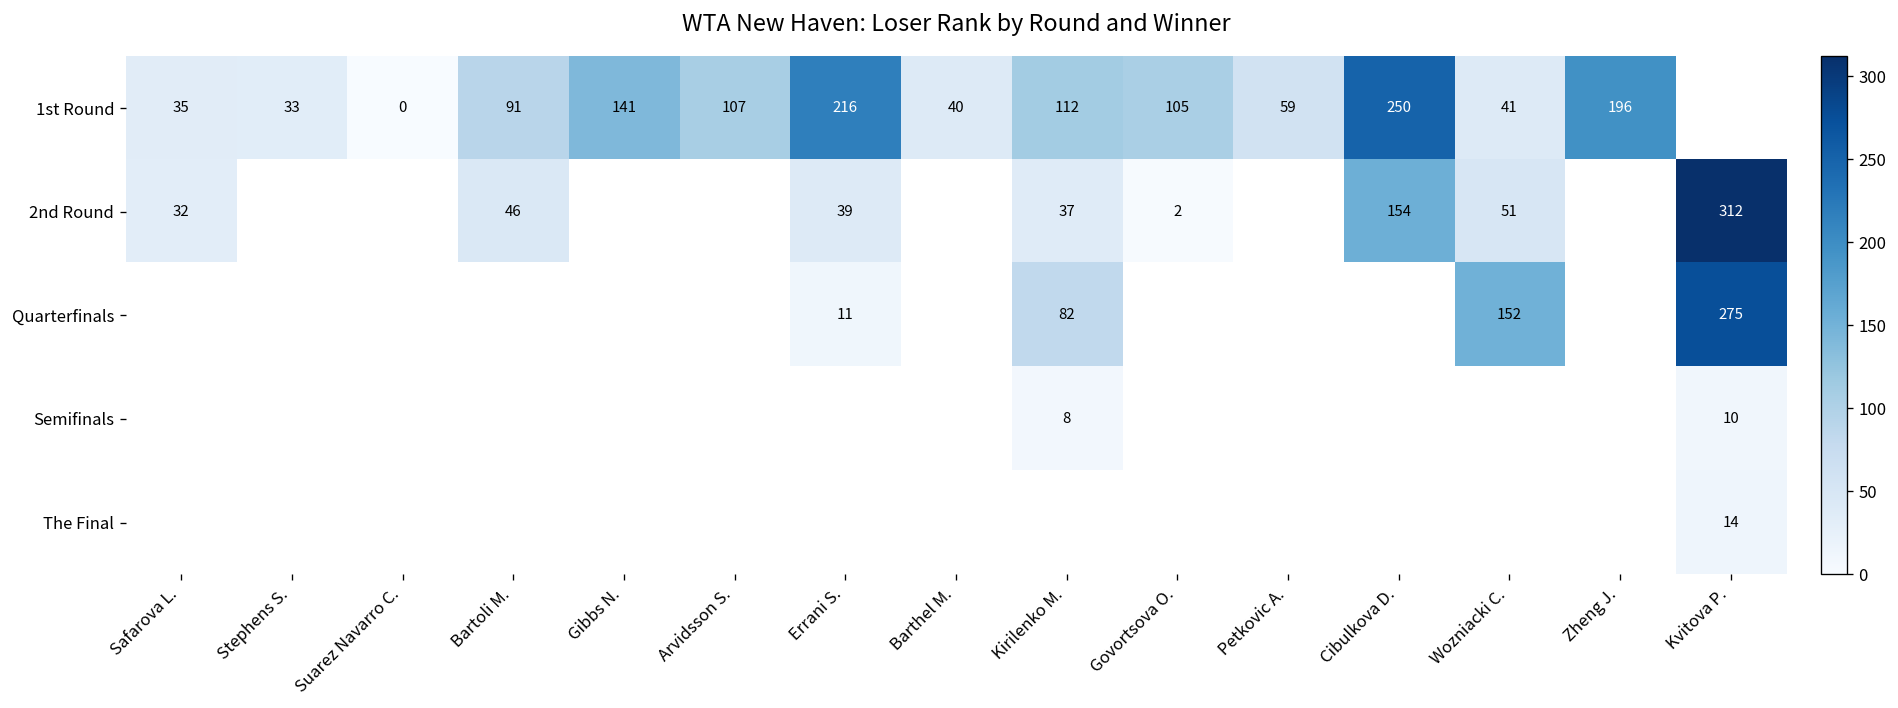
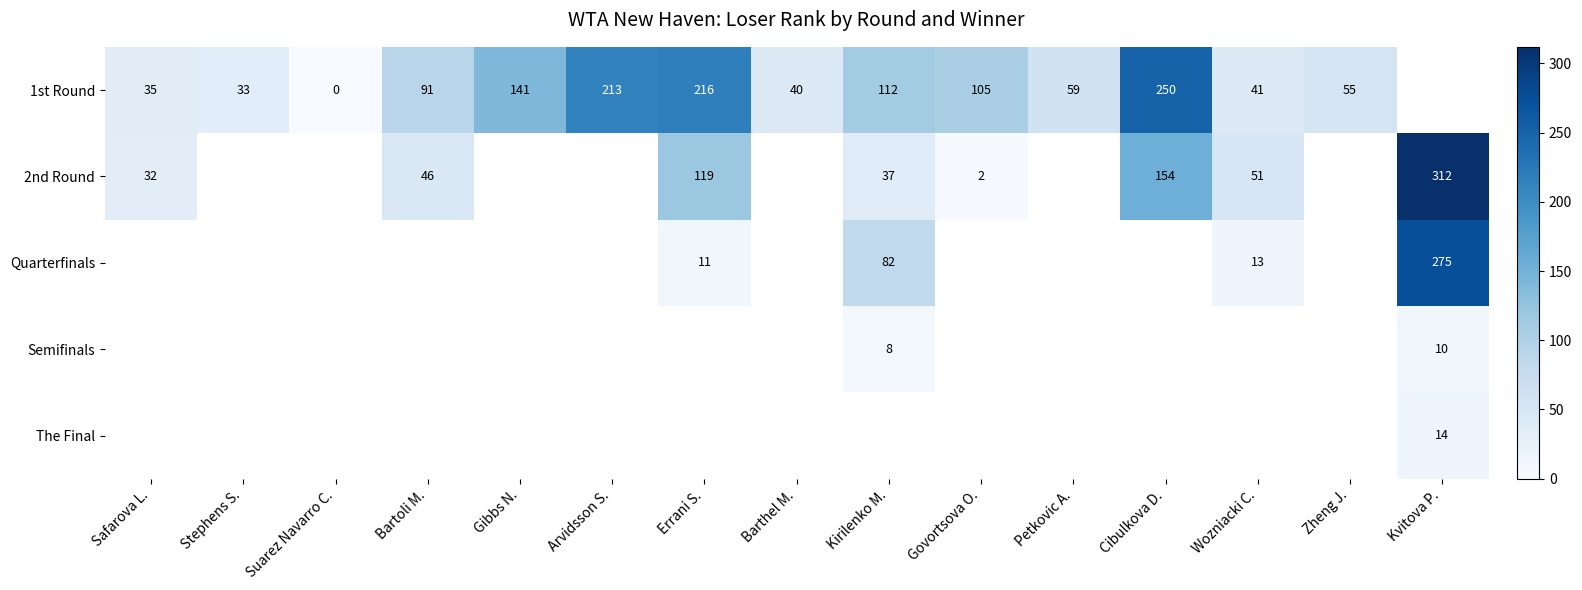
1st Round, Arvidsson S.: 107 -> 213
1st Round, Zheng J.: 196 -> 55
2nd Round, Errani S.: 39 -> 119
Quarterfinals, Wozniacki C.: 152 -> 13
